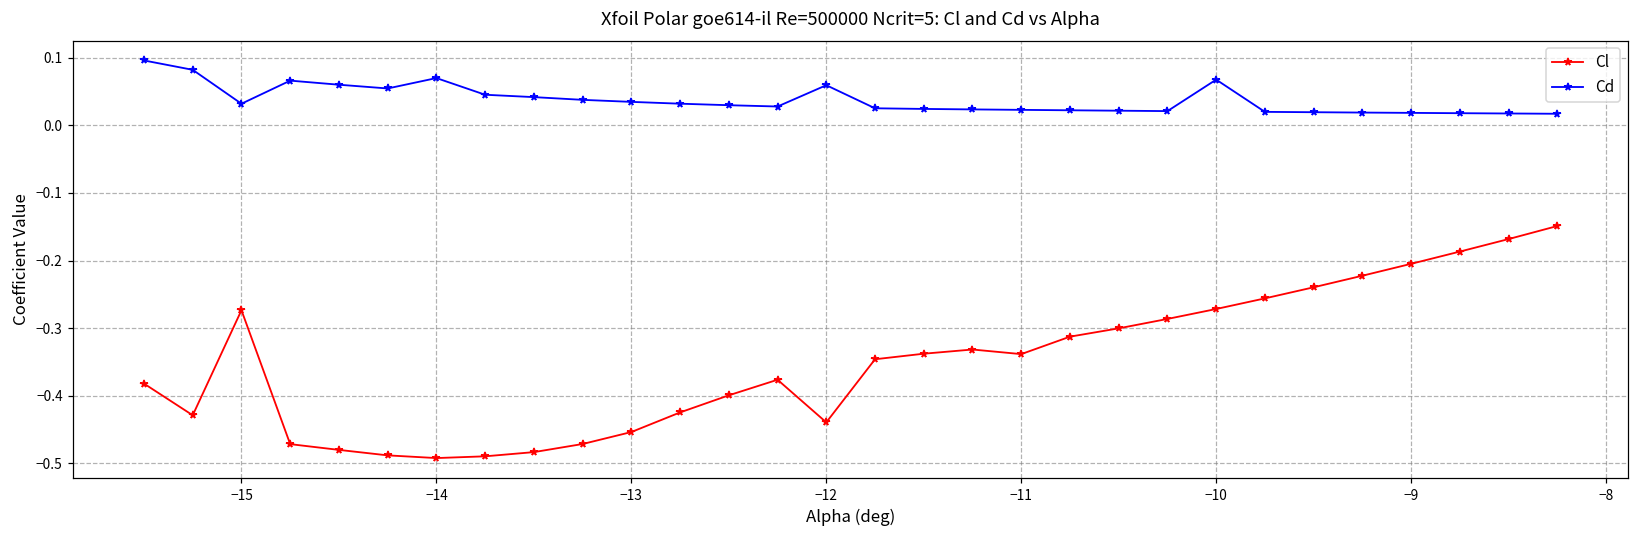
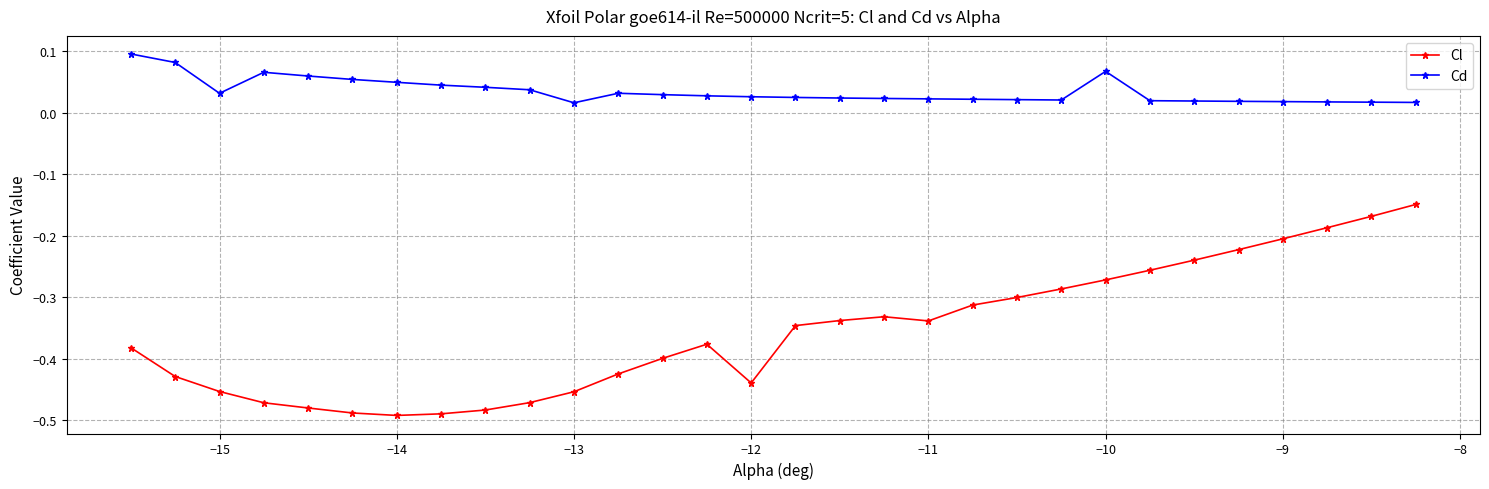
Cl, −15: -0.27 -> -0.45
Cd, −14: 0.07 -> 0.05
Cd, −13: 0.03 -> 0.02
Cd, −12: 0.06 -> 0.03
